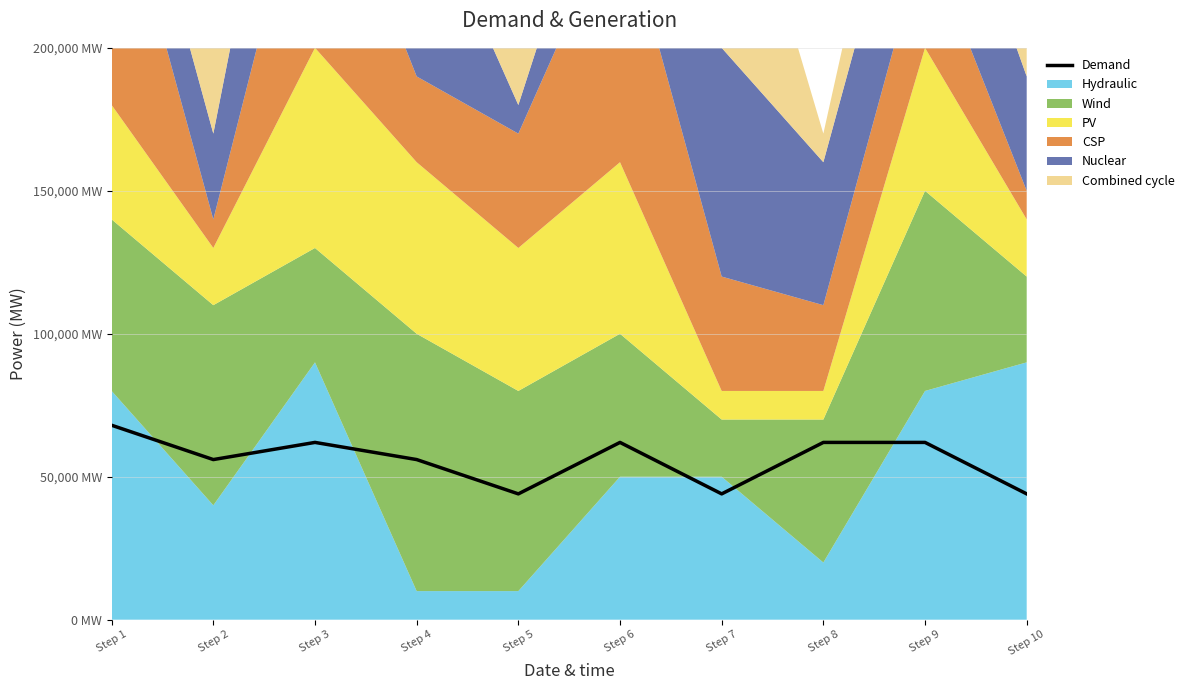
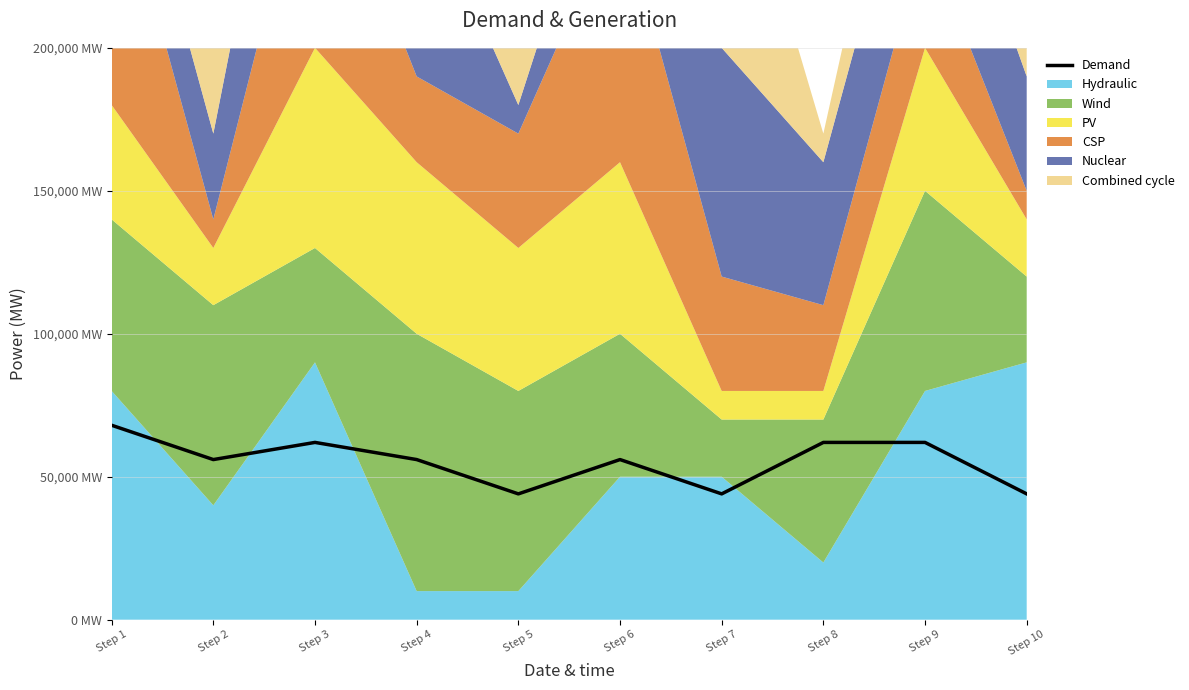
Demand, Step 6: 62,000 MW -> 56,000 MW
